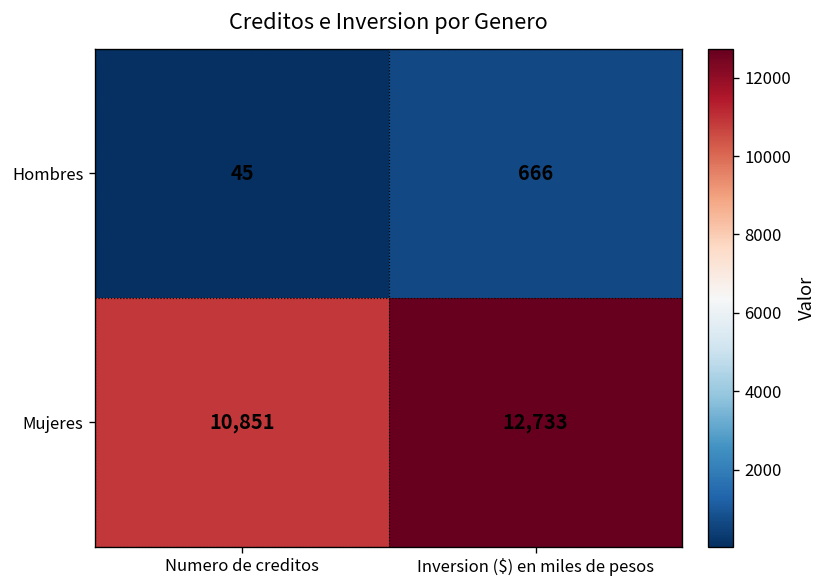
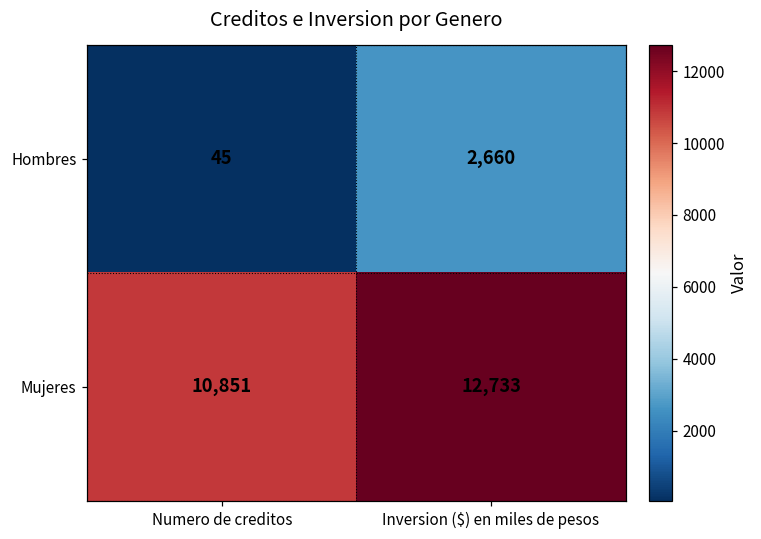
Hombres, Inversion ($) en miles de pesos: 666 -> 2,660
